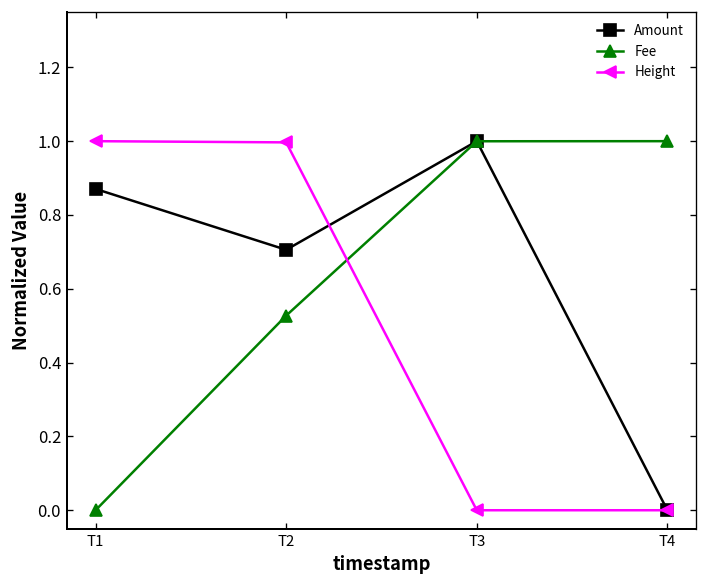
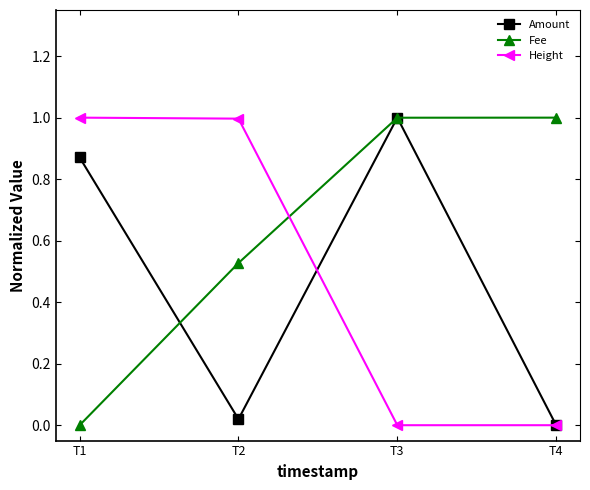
Amount, T2: 0.71 -> 0.02
